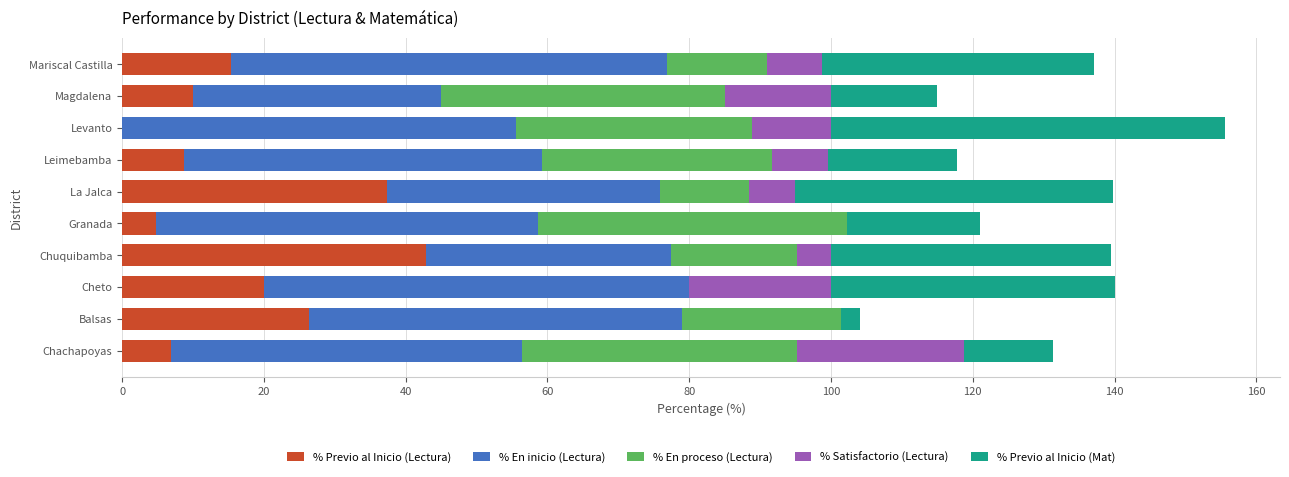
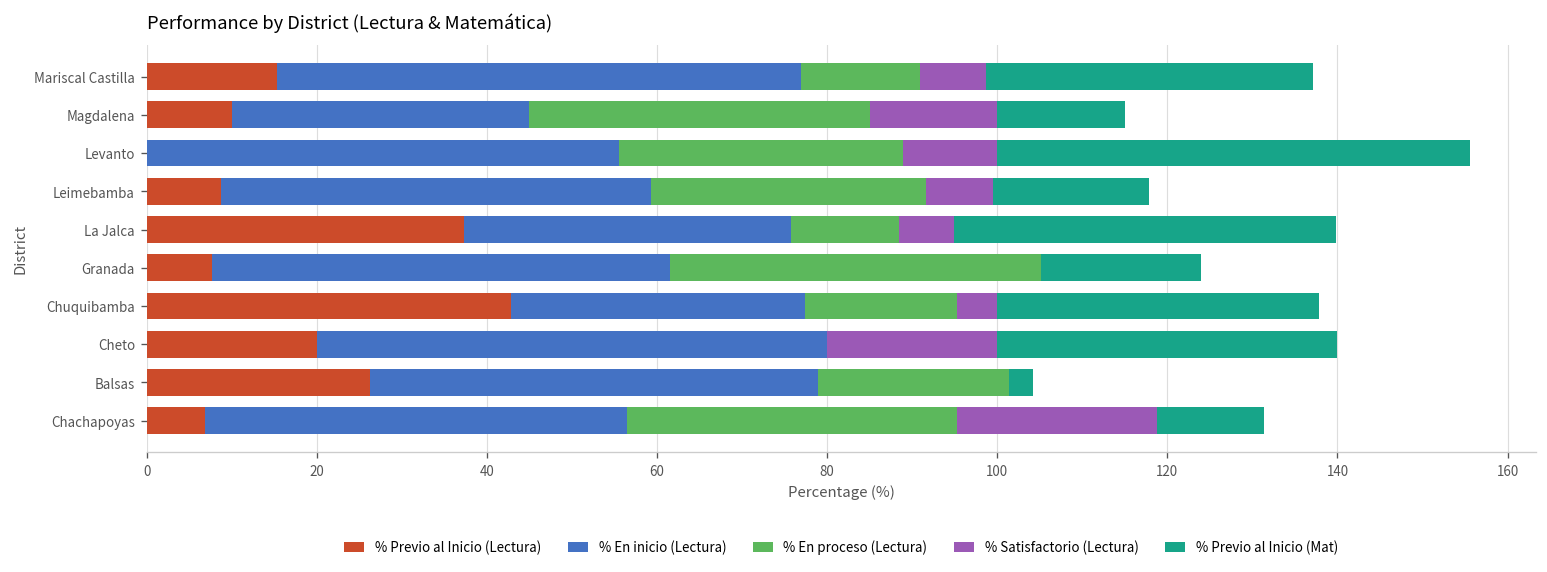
% Previo al Inicio (Lectura), Granada: 5 -> 8
% Previo al Inicio (Mat), Chuquibamba: 39 -> 38
